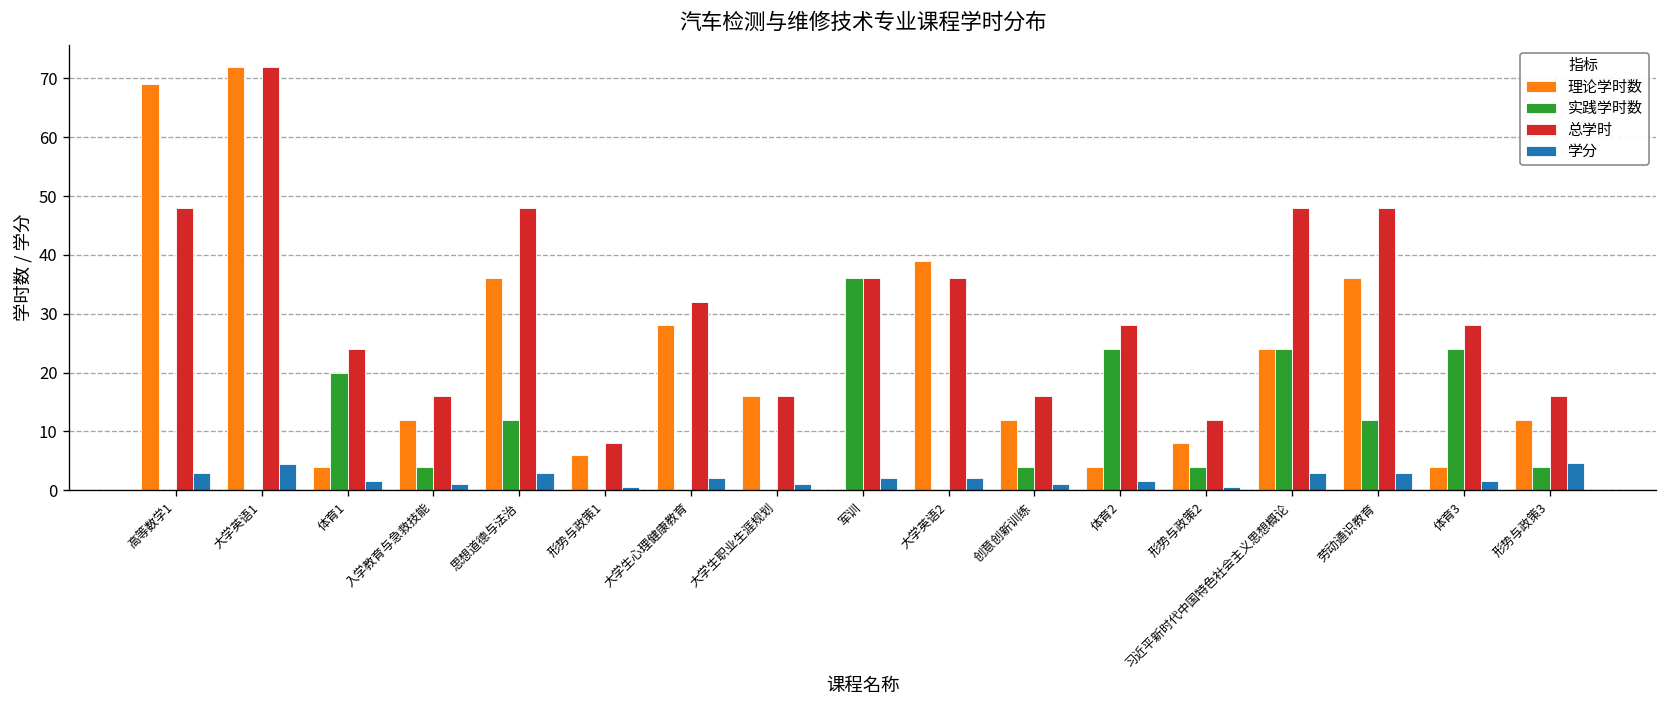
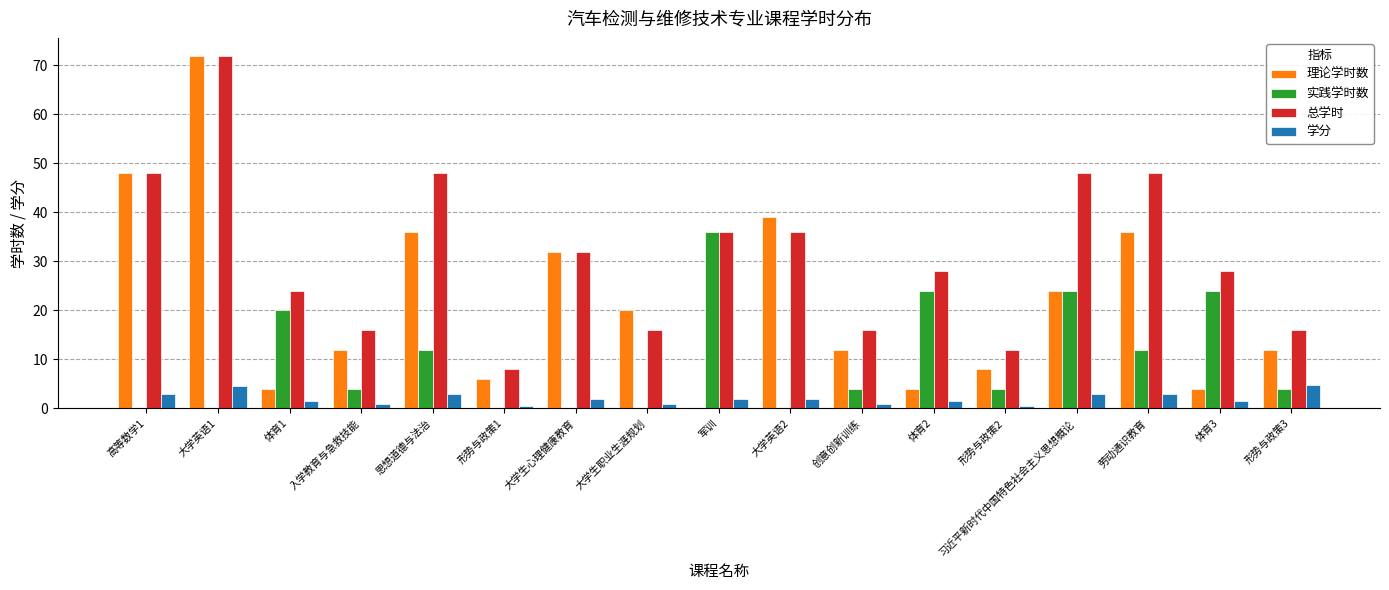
理论学时数, 高等数学1: 69 -> 48
理论学时数, 大学生心理健康教育: 28 -> 32
理论学时数, 大学生职业生涯规划: 16 -> 20
